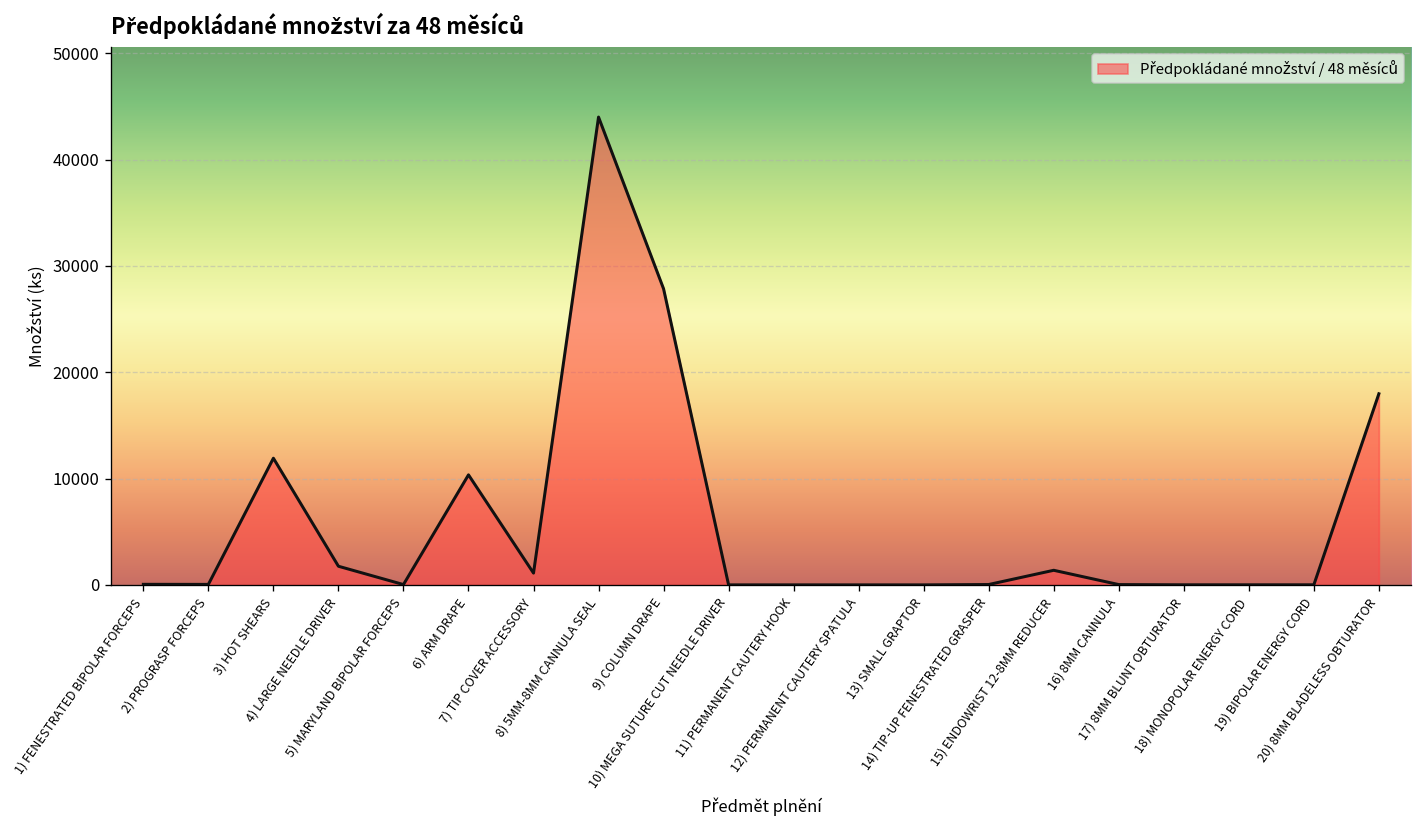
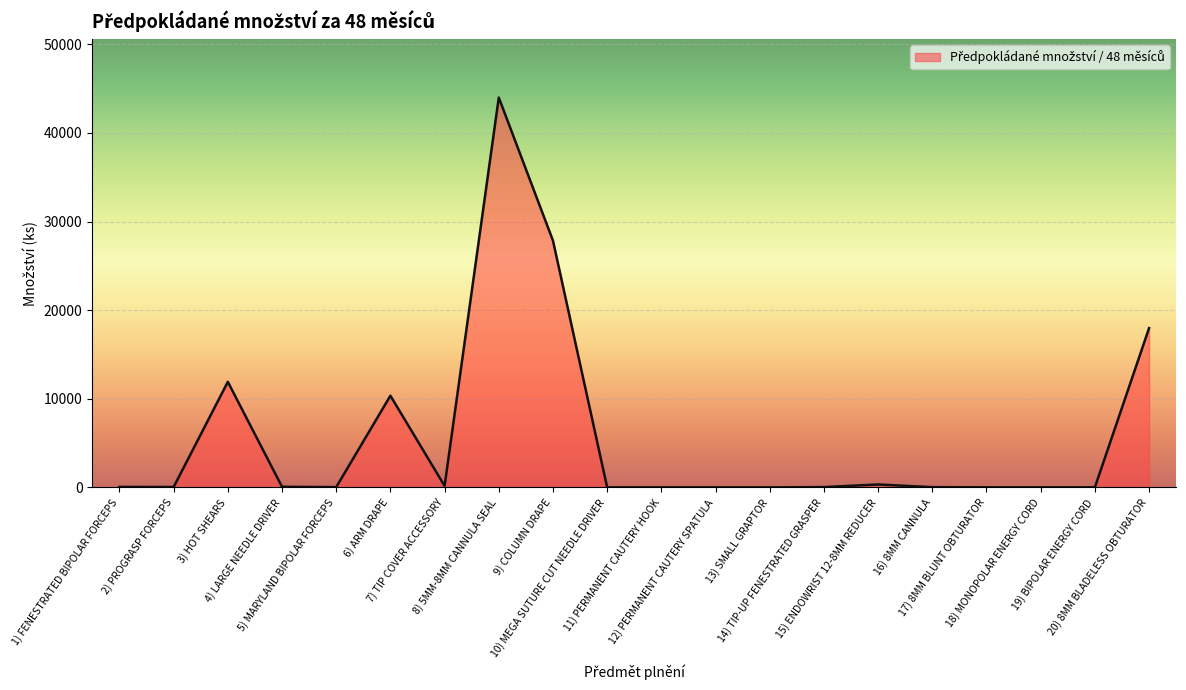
4) LARGE NEEDLE DRIVER: 2000 -> 0
7) TIP COVER ACCESSORY: 1000 -> 0
15) ENDOWRIST 12-8MM REDUCER: 1000 -> 0
